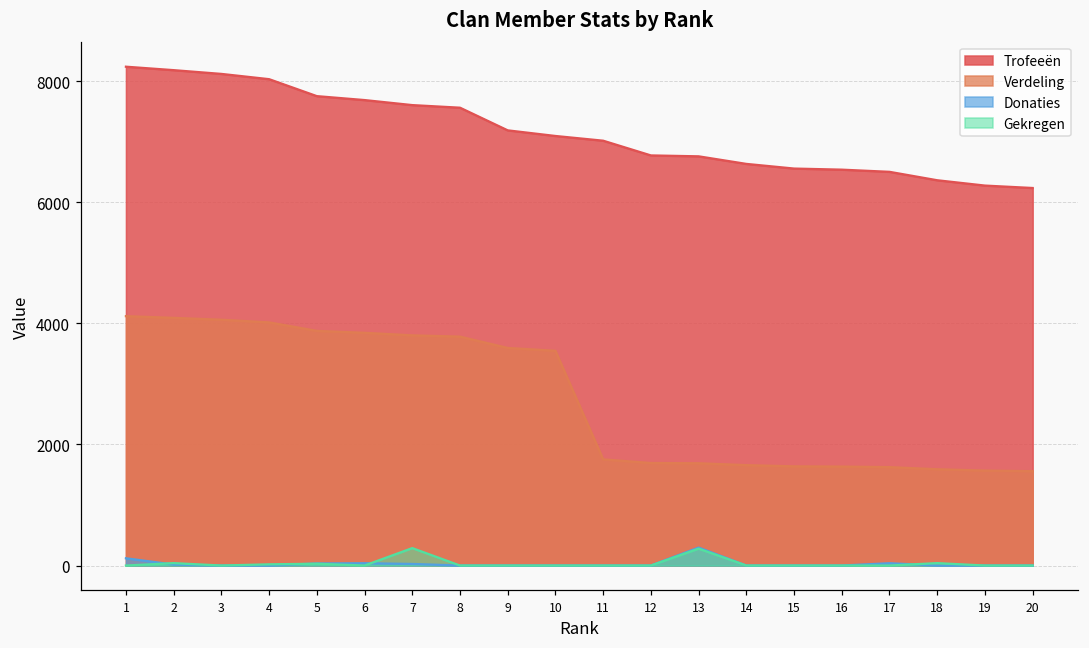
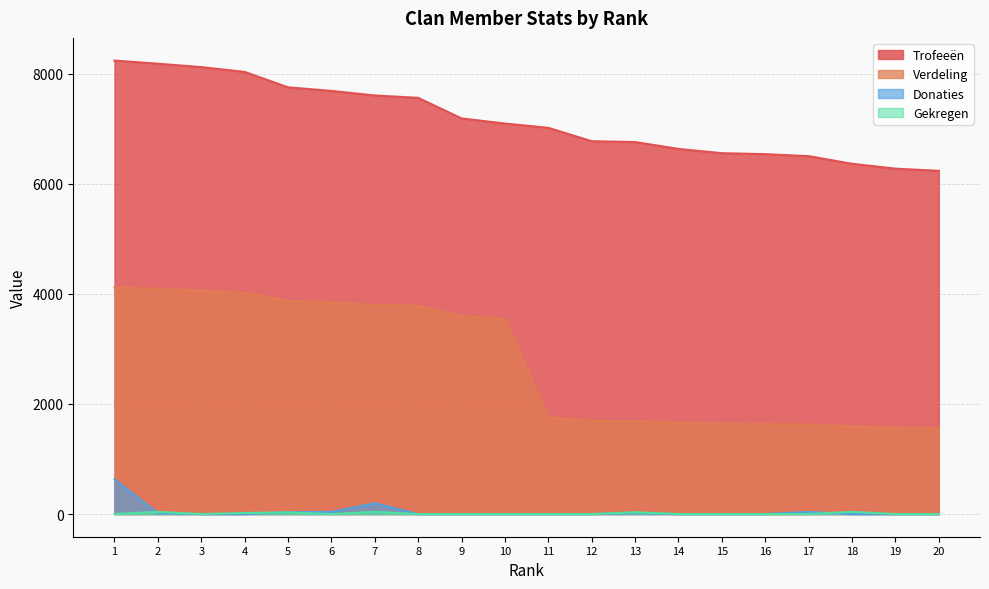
Donaties, 1: 100 -> 600
Donaties, 7: 0 -> 200
Gekregen, 7: 300 -> 0
Donaties, 13: 300 -> 0
Gekregen, 13: 300 -> 0
